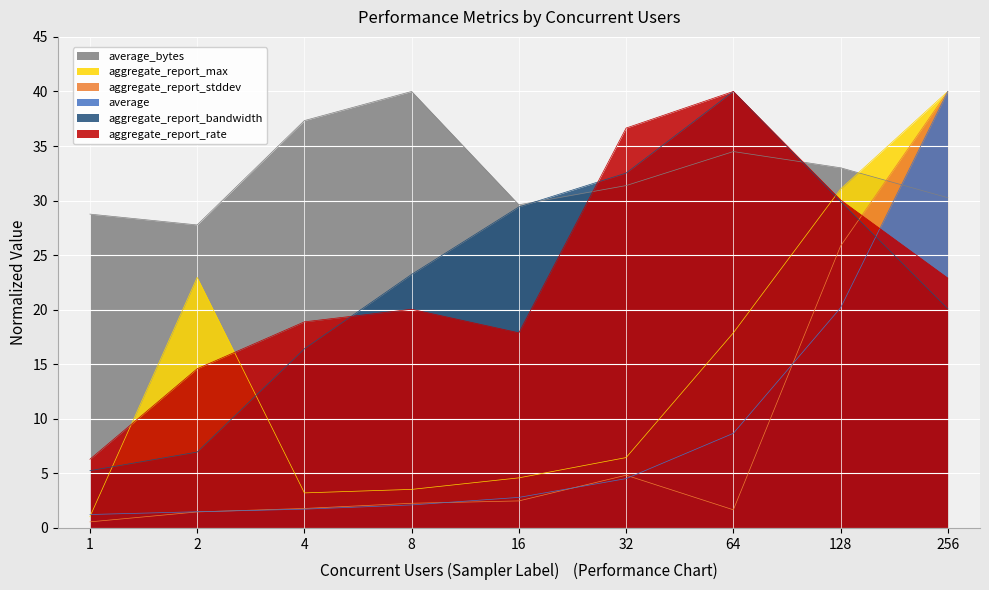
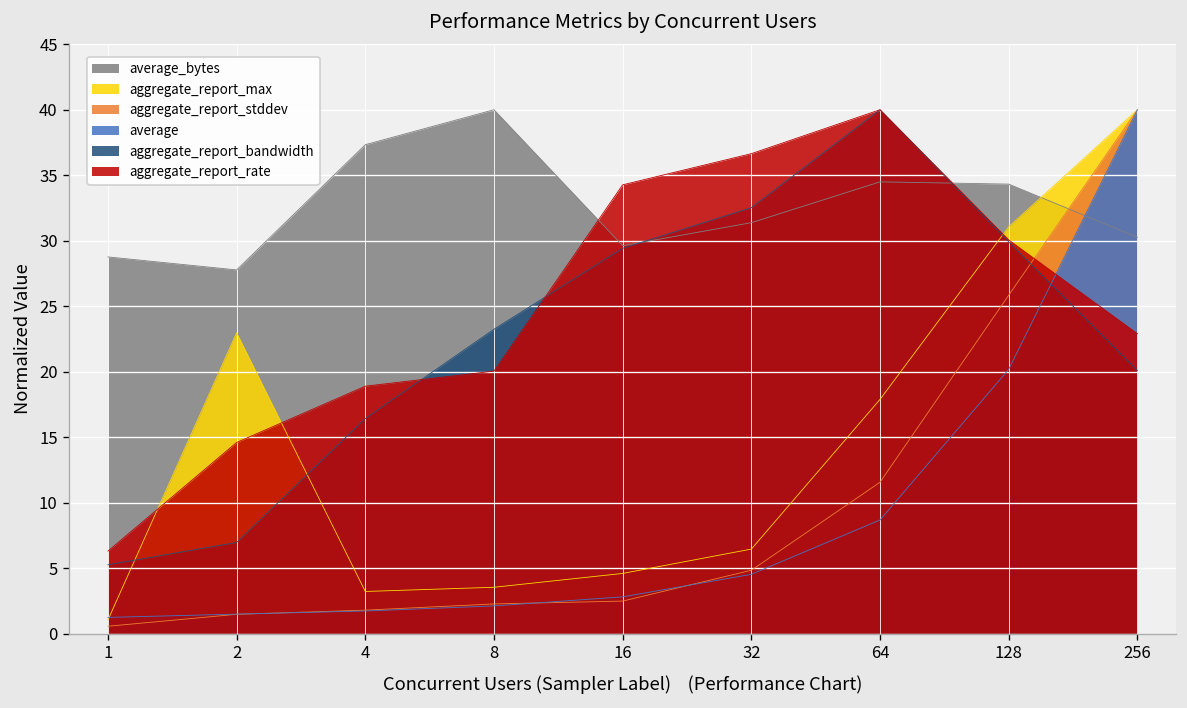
aggregate_report_rate, 16: 17.9 -> 34.3
aggregate_report_stddev, 64: 1.7 -> 11.6
average_bytes, 128: 33.0 -> 34.3
